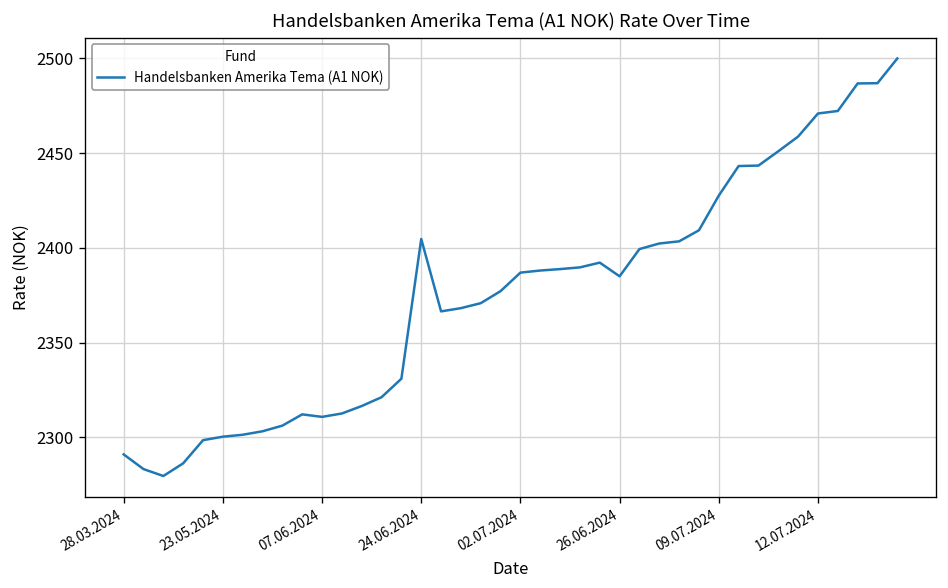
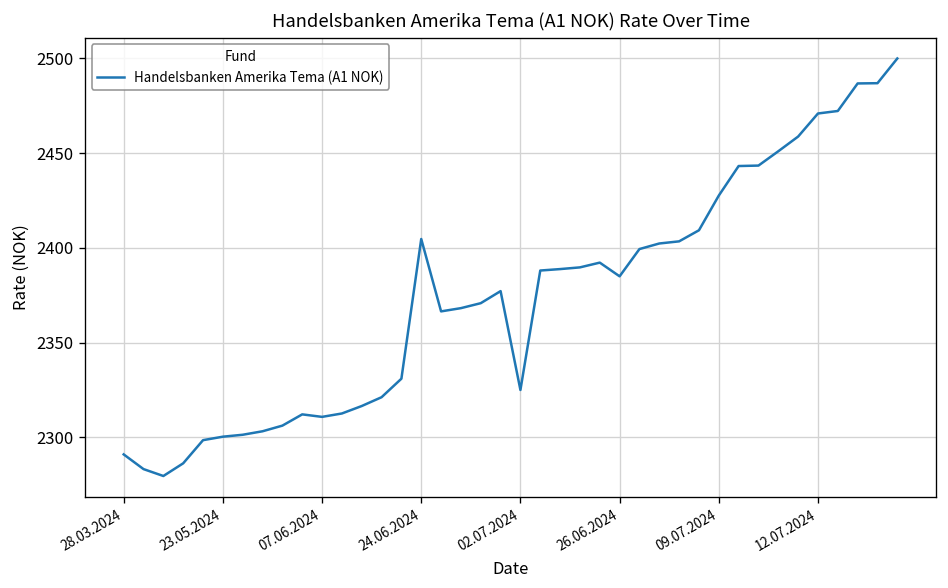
02.07.2024: 2387 -> 2325
